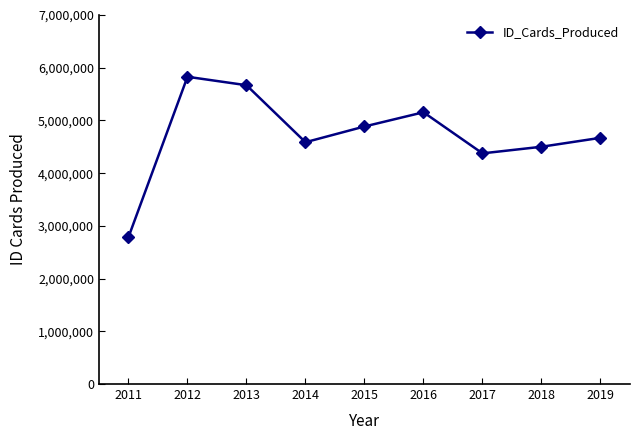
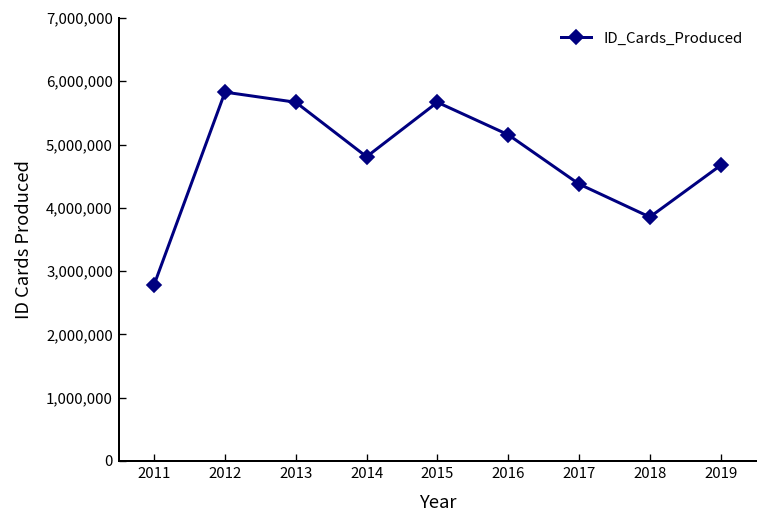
2014: 4,600,000 -> 4,800,000
2015: 4,900,000 -> 5,700,000
2018: 4,500,000 -> 3,900,000
